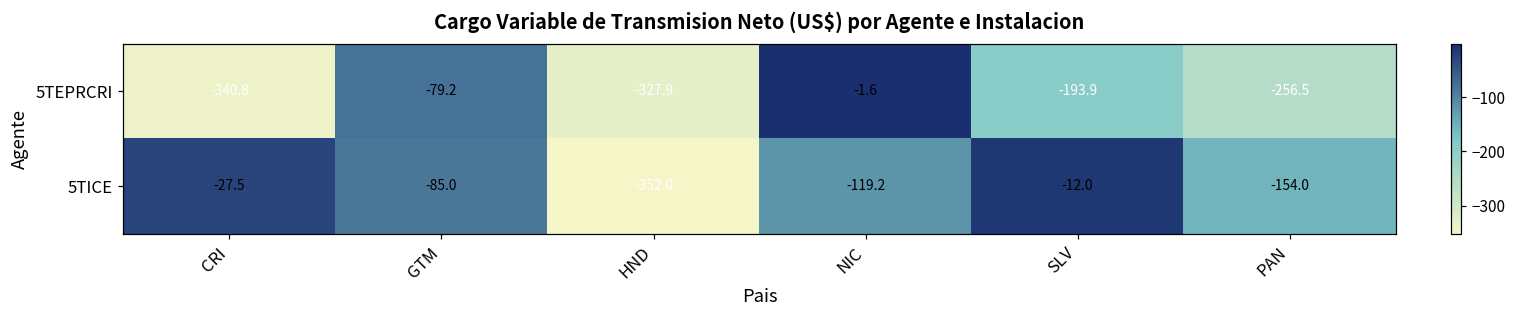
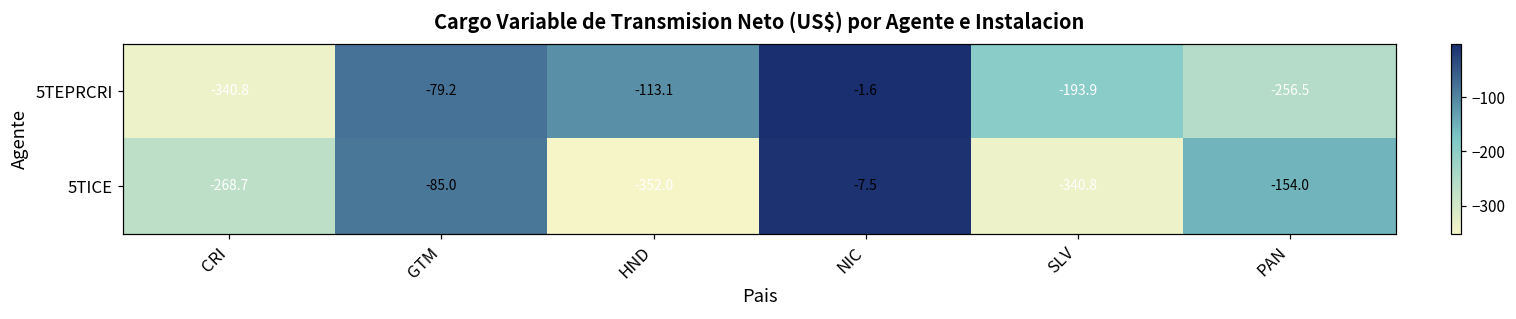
5TEPRCRI, HND: -327.9 -> -113.1
5TICE, CRI: -27.5 -> -268.7
5TICE, NIC: -119.2 -> -7.5
5TICE, SLV: -12.0 -> -340.8
